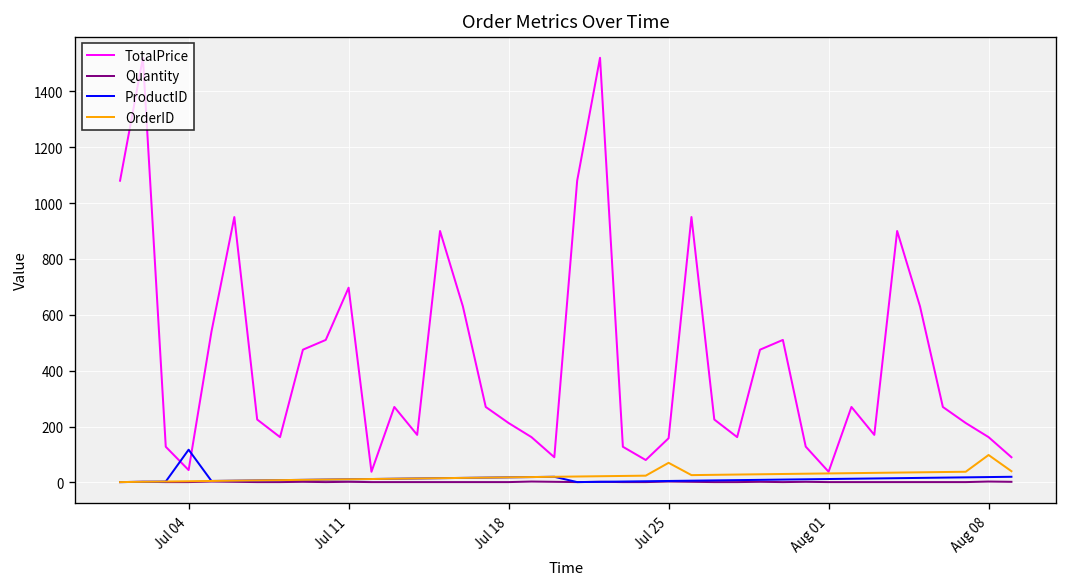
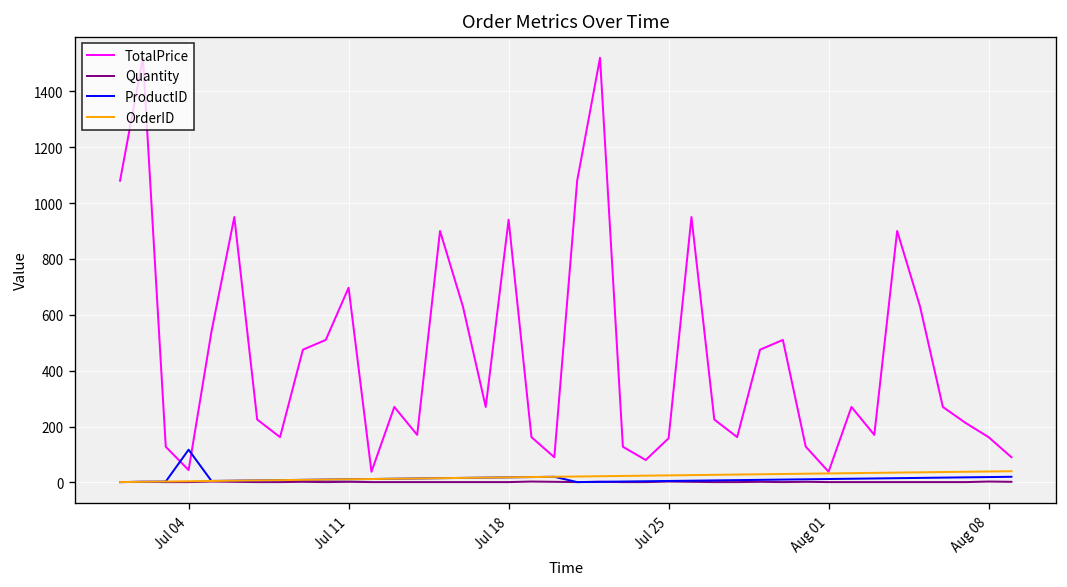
TotalPrice, Jul 18: 210 -> 940
OrderID, Jul 25: 70 -> 30
OrderID, Aug 08: 100 -> 40
